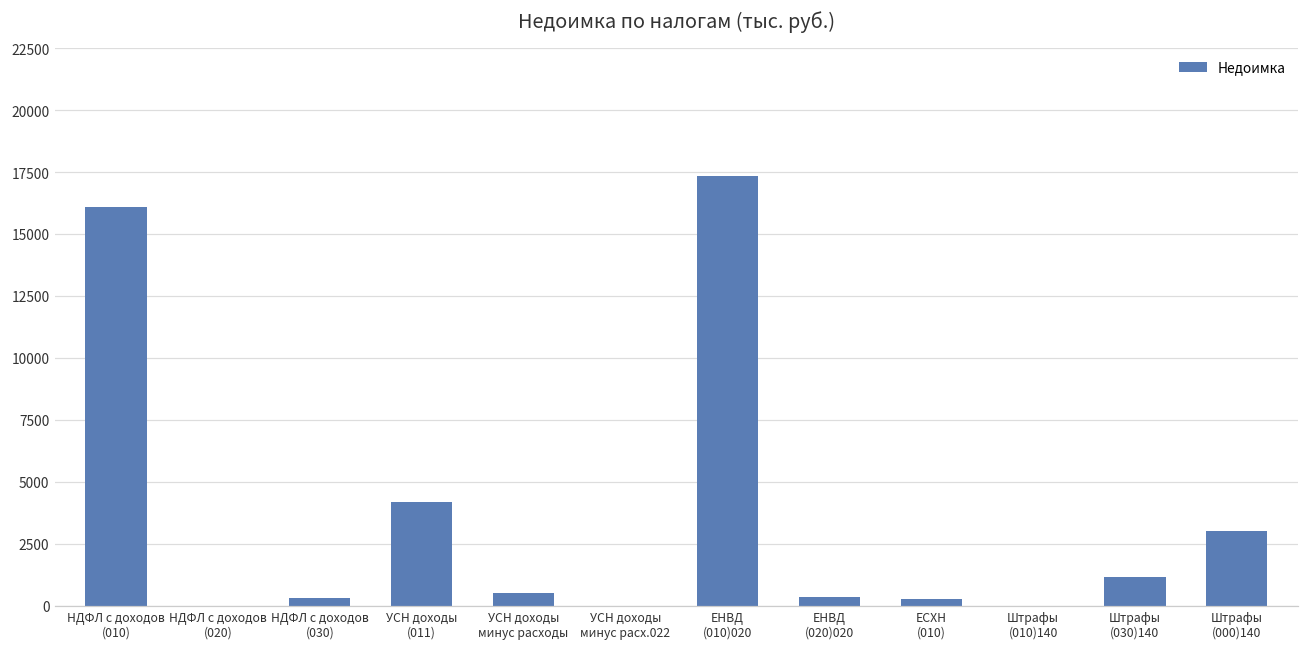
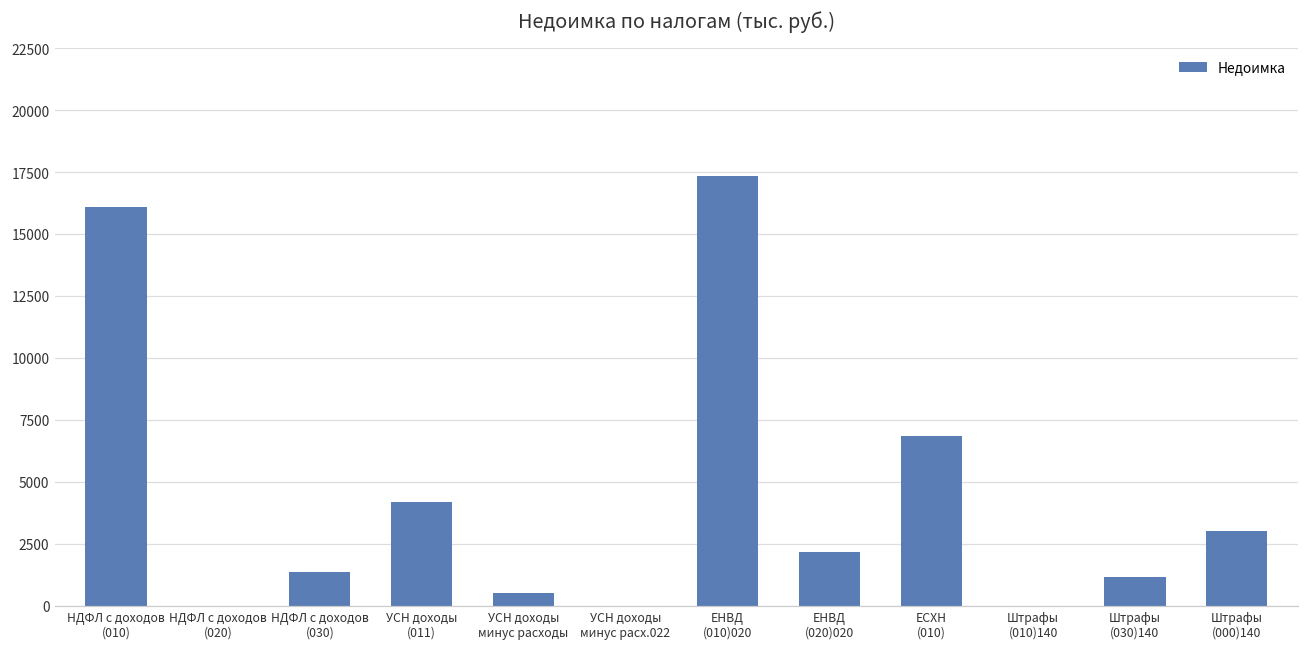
НДФЛ с доходов (030): 300 -> 1400
ЕНВД (020)020: 300 -> 2200
ЕСХН (010): 300 -> 6900
